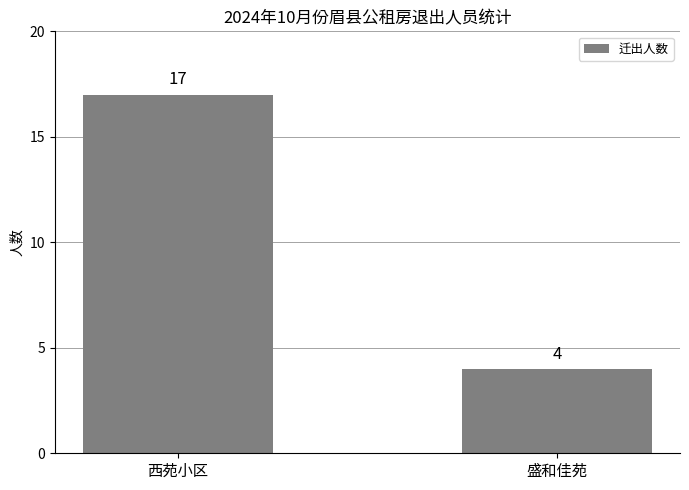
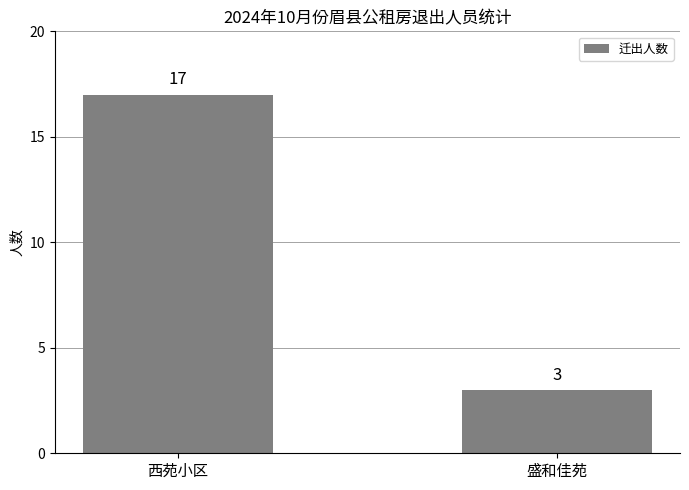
盛和佳苑: 4 -> 3
